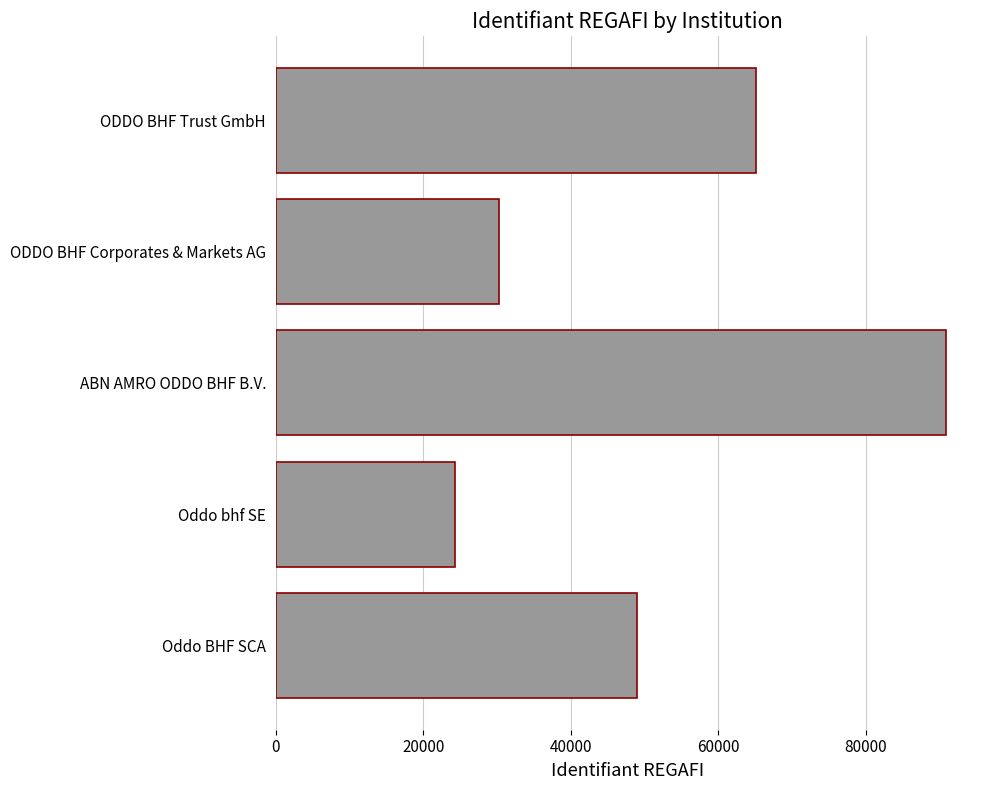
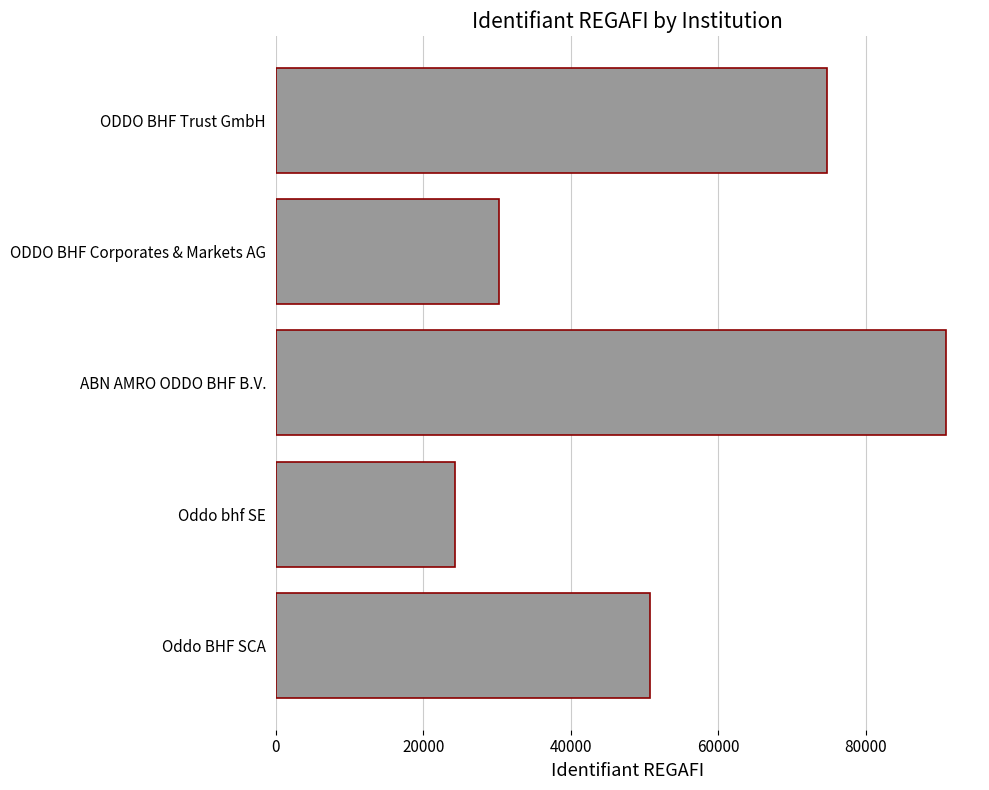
ODDO BHF Trust GmbH: 65000 -> 75000
Oddo BHF SCA: 49000 -> 51000
